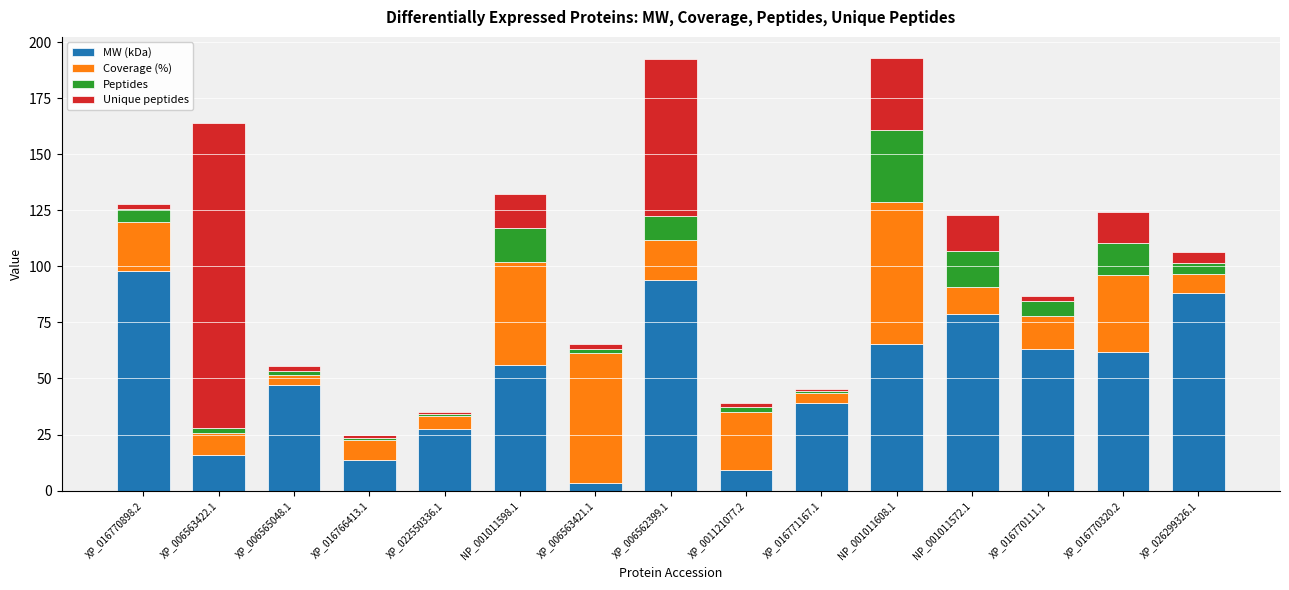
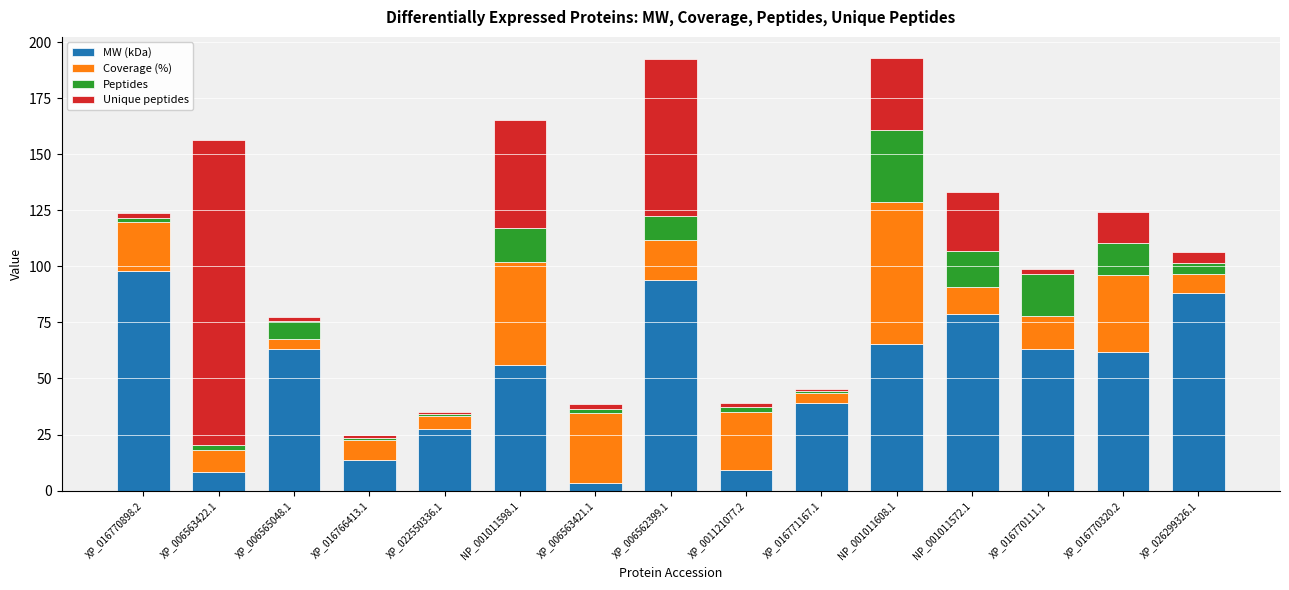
Peptides, XP_016770898.2: 6 -> 2
MW (kDa), XP_006563422.1: 16 -> 8
MW (kDa), XP_006565048.1: 47 -> 63
Peptides, XP_006565048.1: 2 -> 8
Unique peptides, NP_001011598.1: 15 -> 48
Coverage (%), XP_006563421.1: 58 -> 31
Unique peptides, NP_001011572.1: 16 -> 26
Peptides, XP_016770111.1: 7 -> 19
